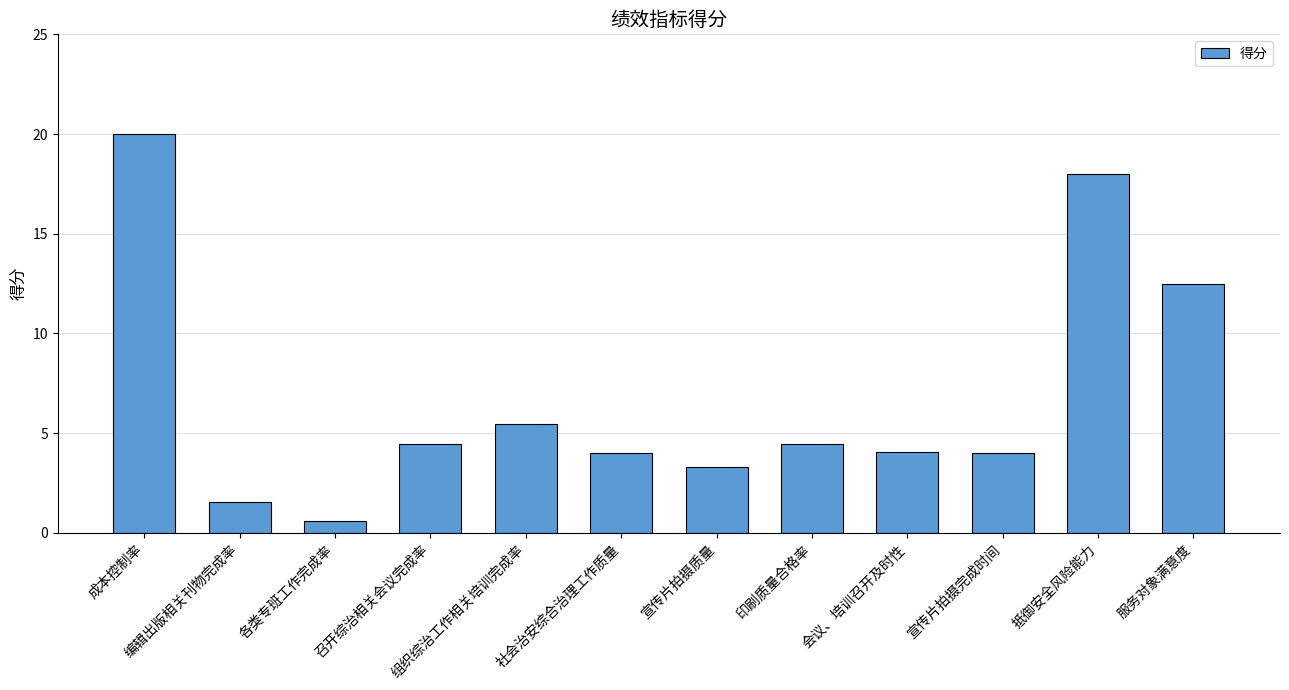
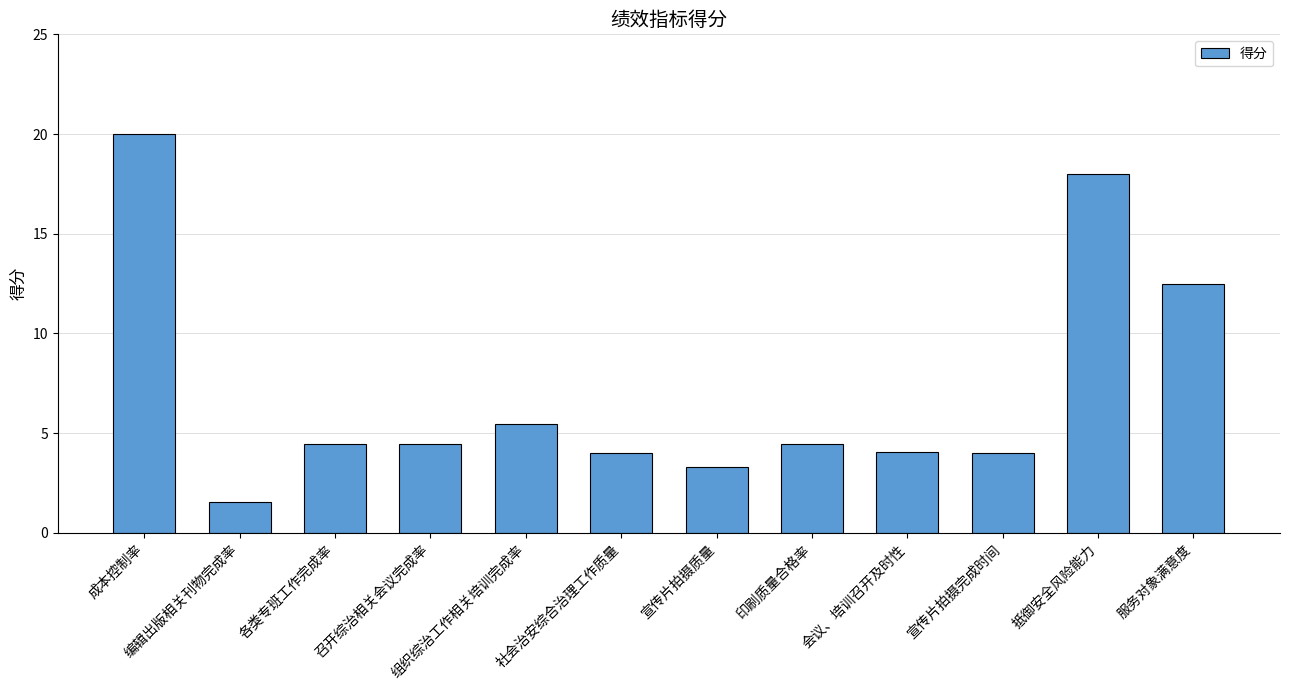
各类专班工作完成率: 0.6 -> 4.4
